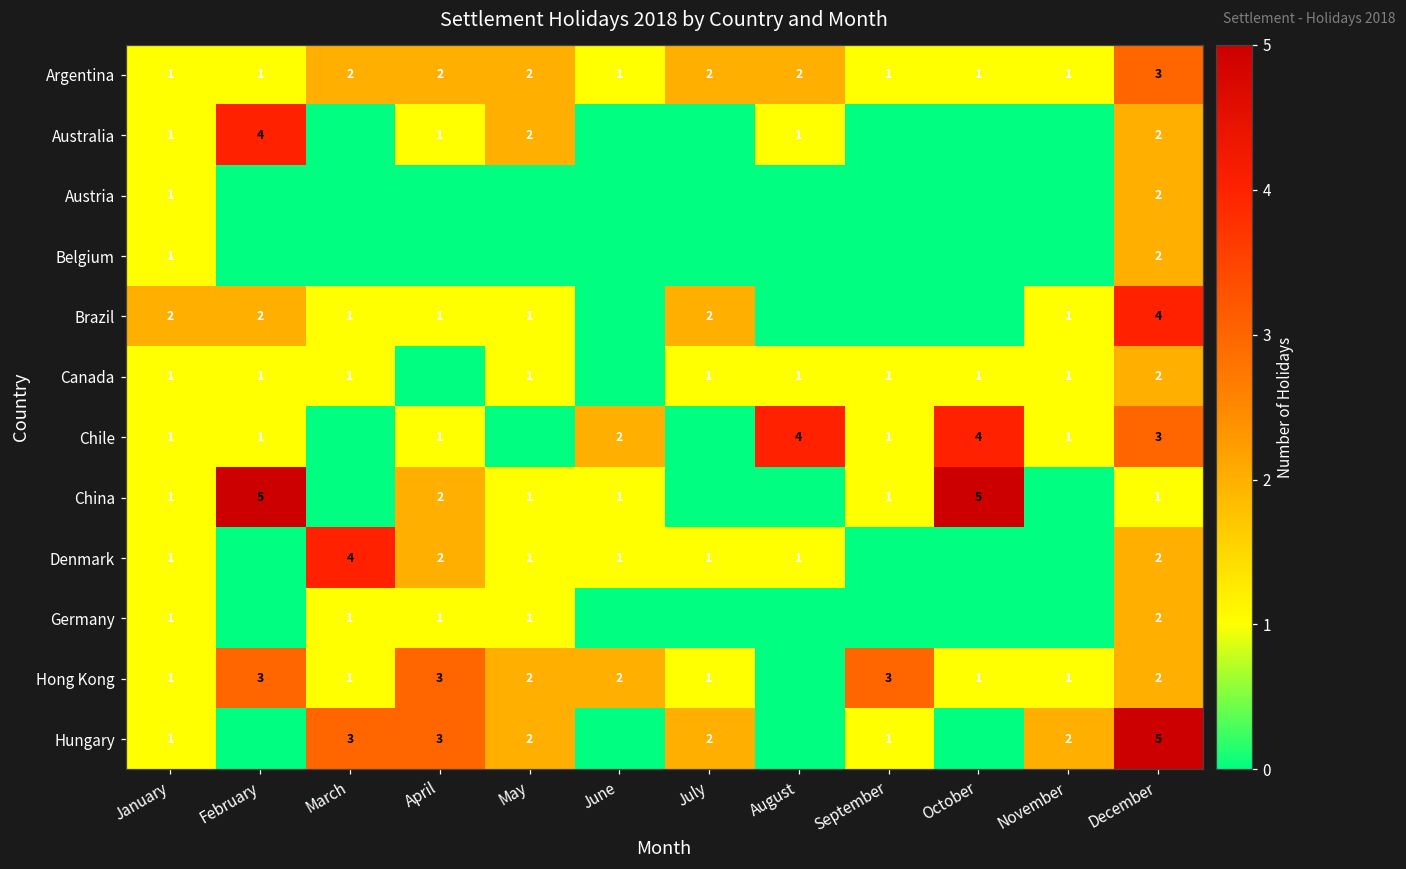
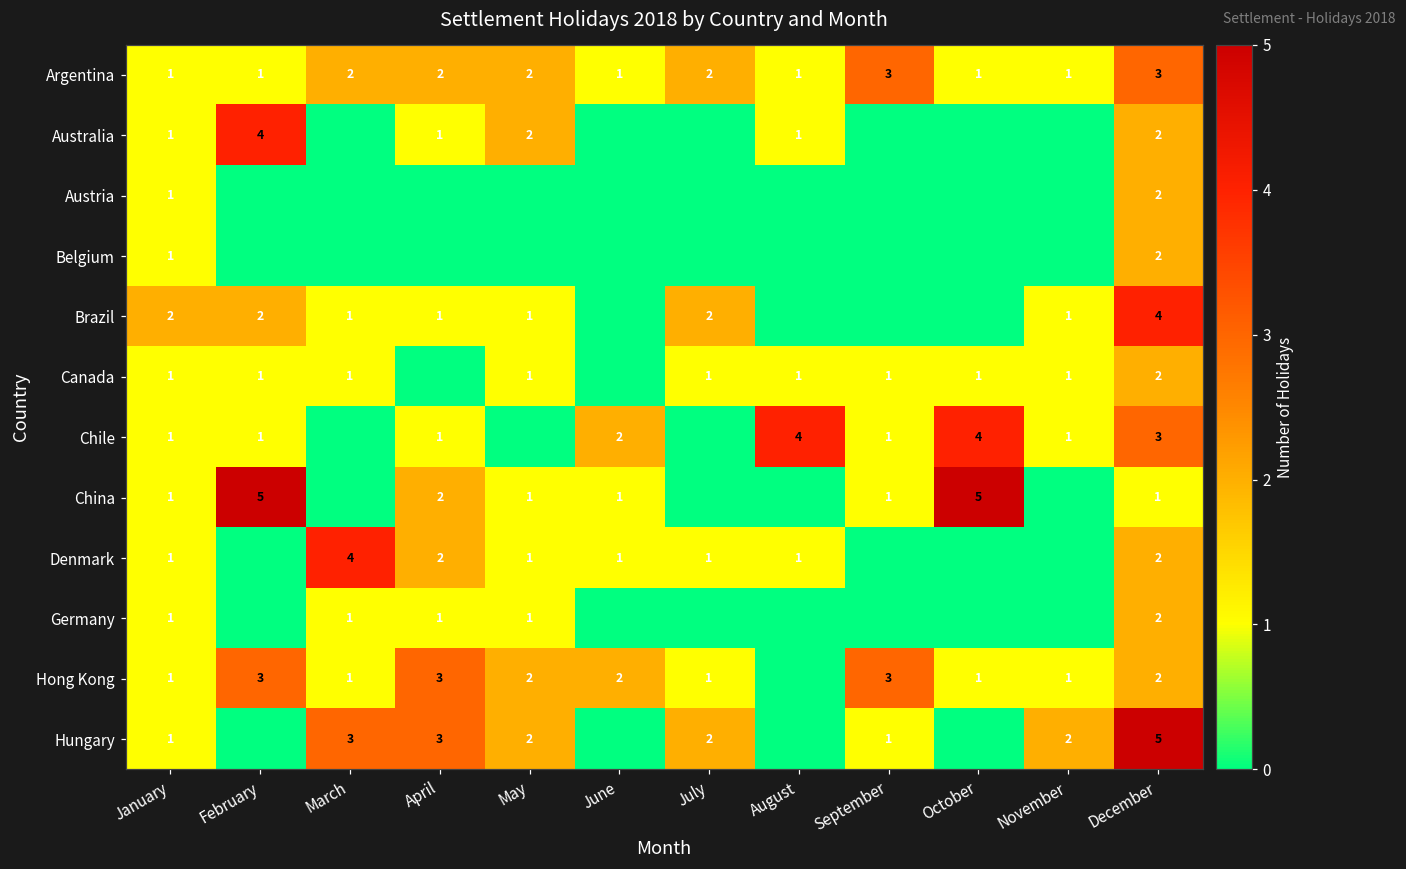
Argentina, August: 2 -> 1
Argentina, September: 1 -> 3
